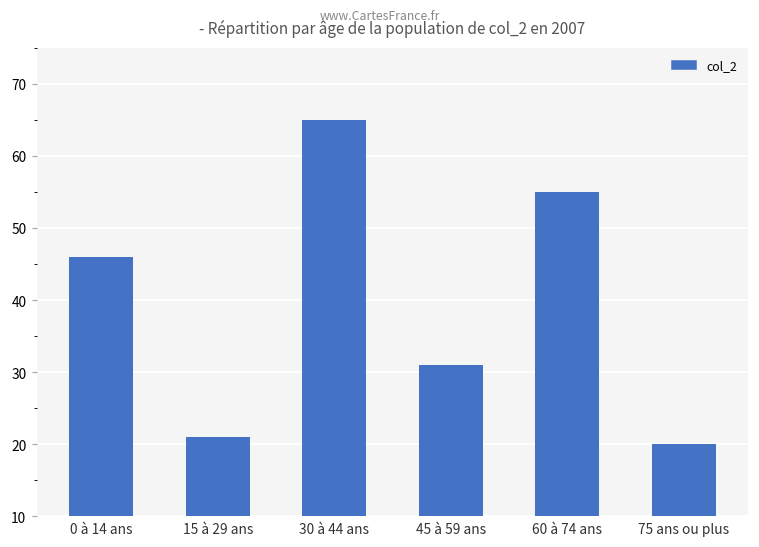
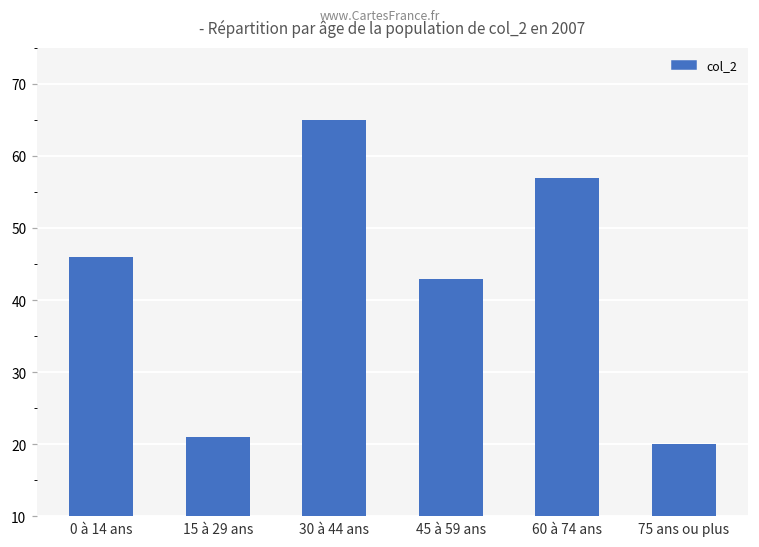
45 à 59 ans: 31 -> 43
60 à 74 ans: 55 -> 57
